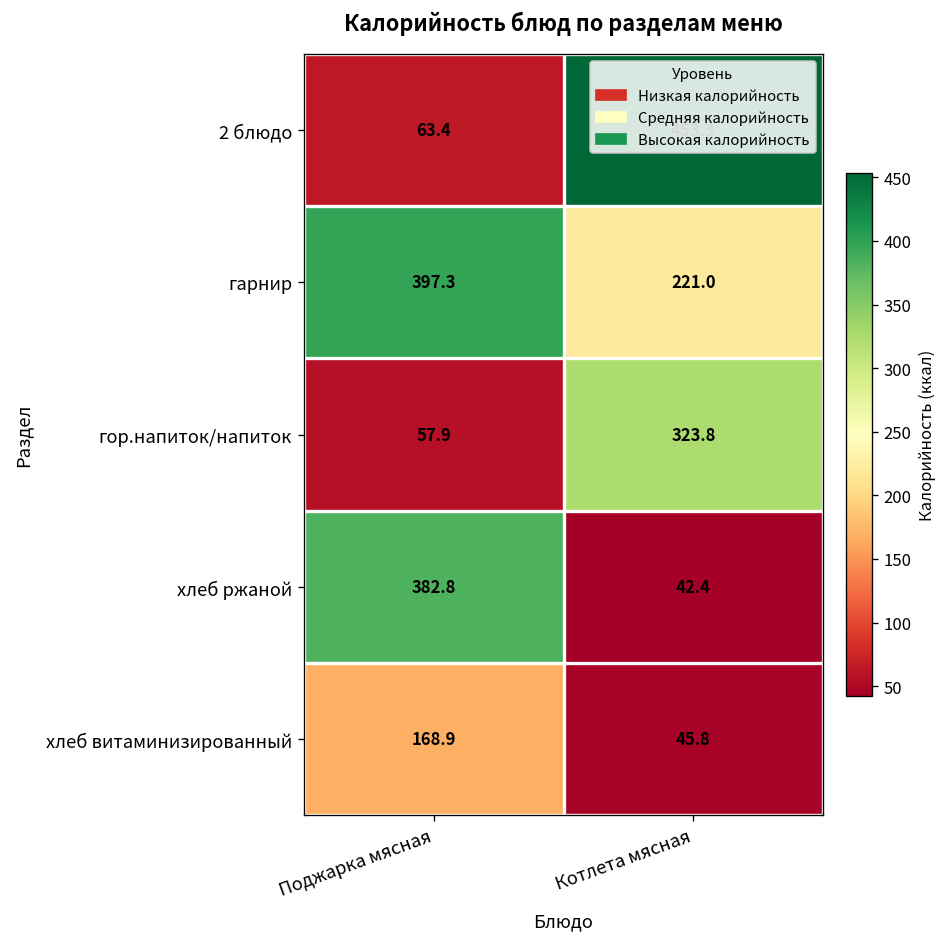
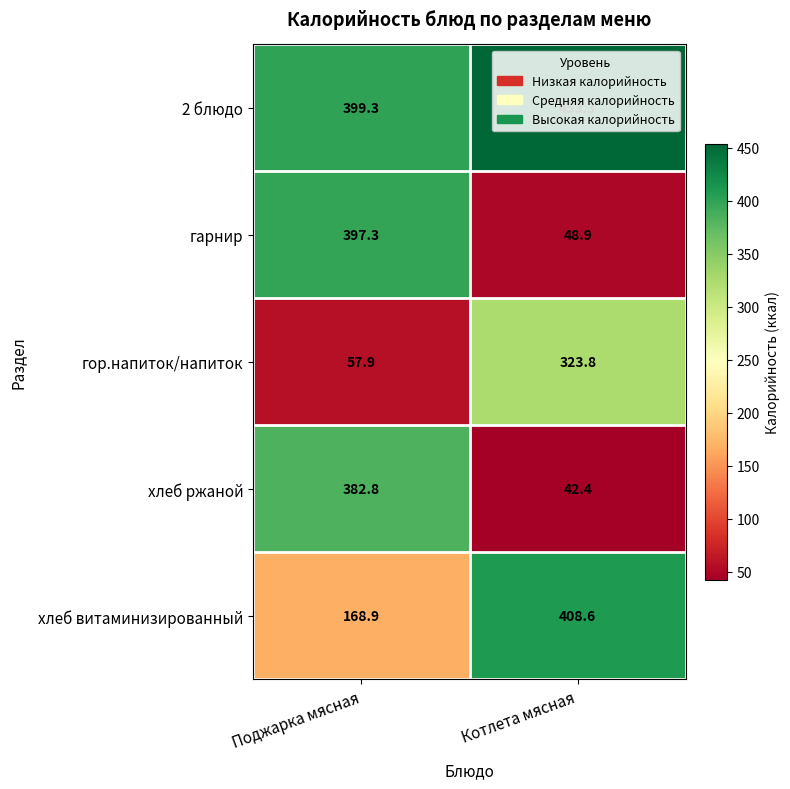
2 блюдо, Поджарка мясная: 63.4 -> 399.3
гарнир, Котлета мясная: 221.0 -> 48.9
хлеб витаминизированный, Котлета мясная: 45.8 -> 408.6
